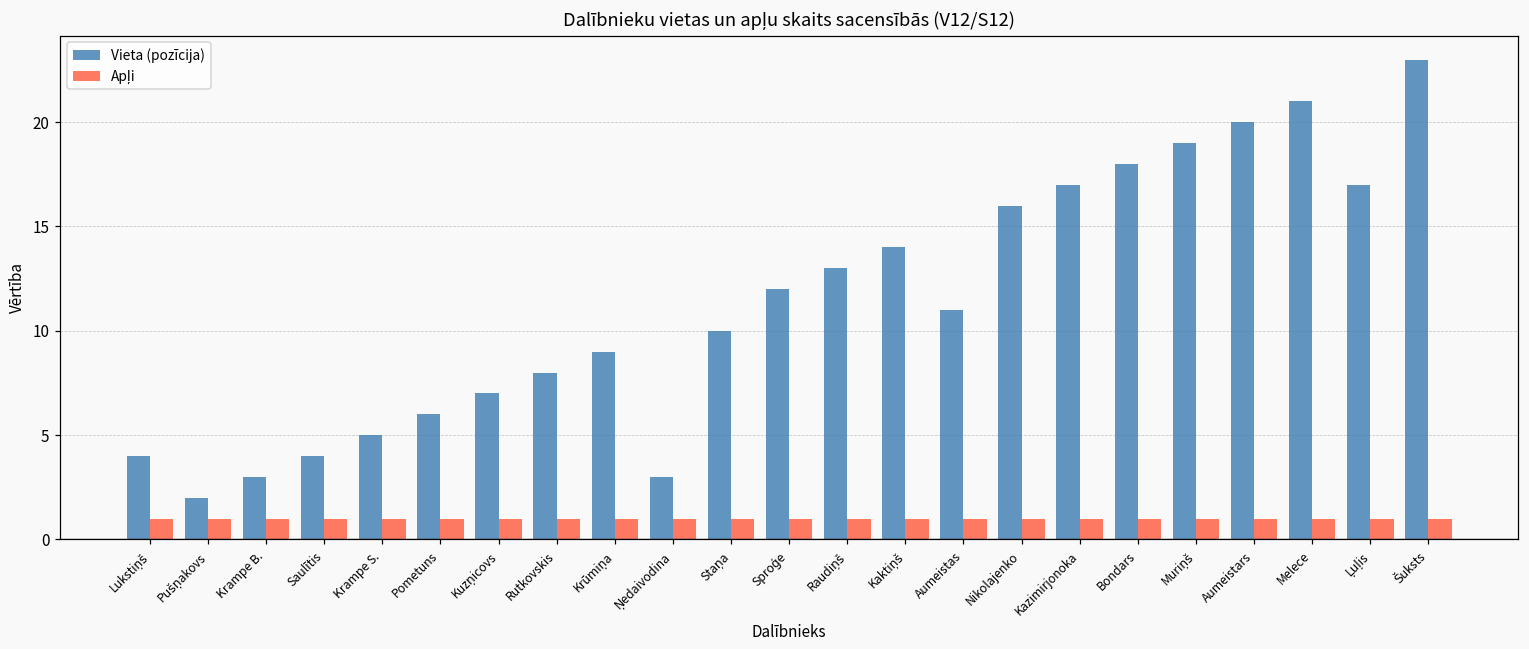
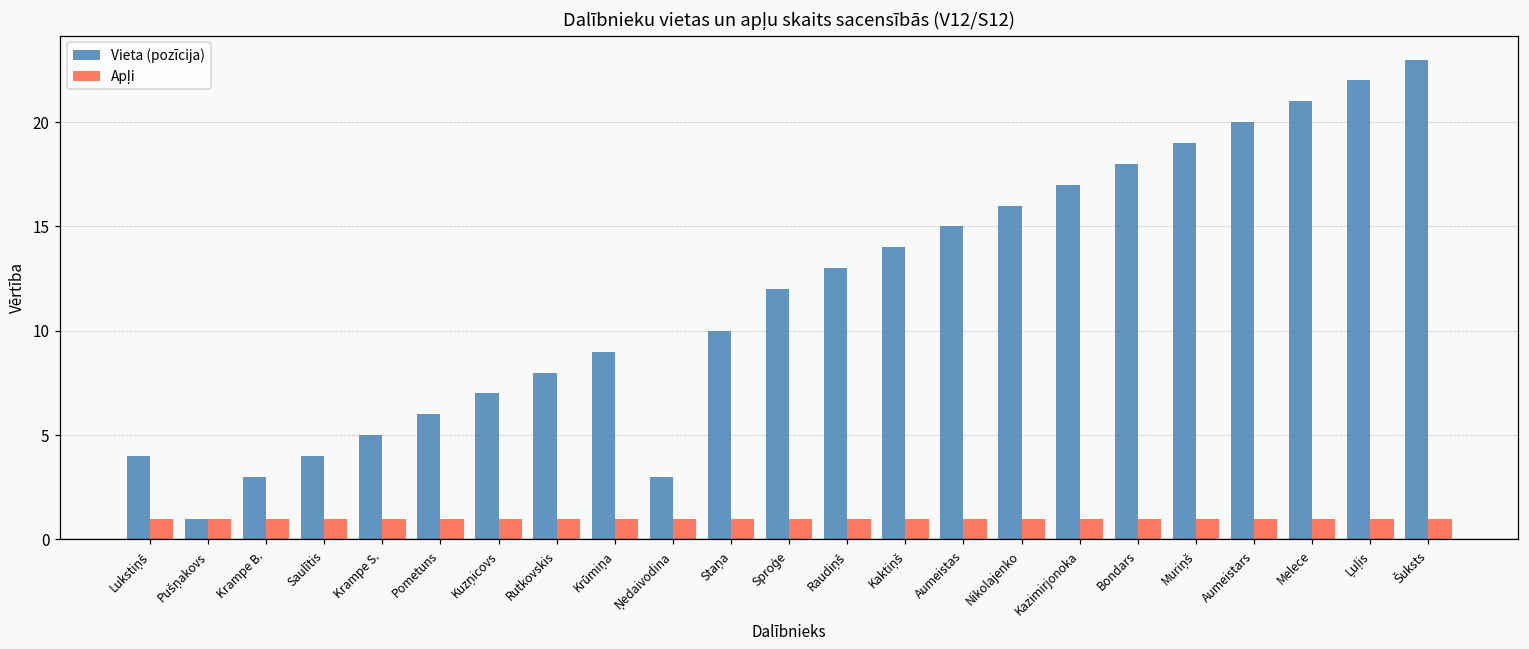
Vieta (pozīcija), Pušņakovs: 2 -> 1
Vieta (pozīcija), Aumeistas: 11 -> 15
Vieta (pozīcija), Ļuļis: 17 -> 22
